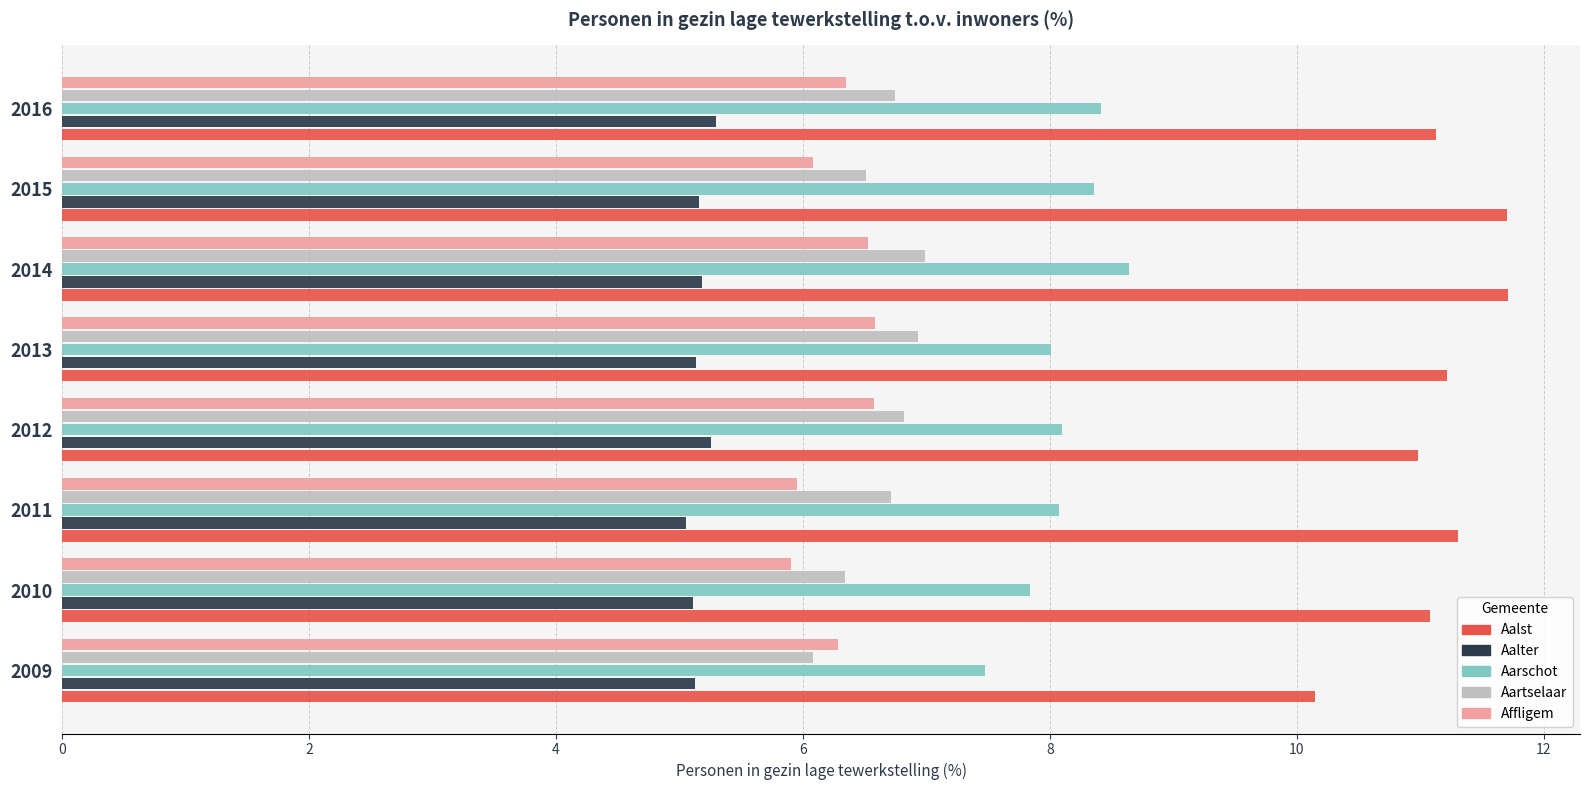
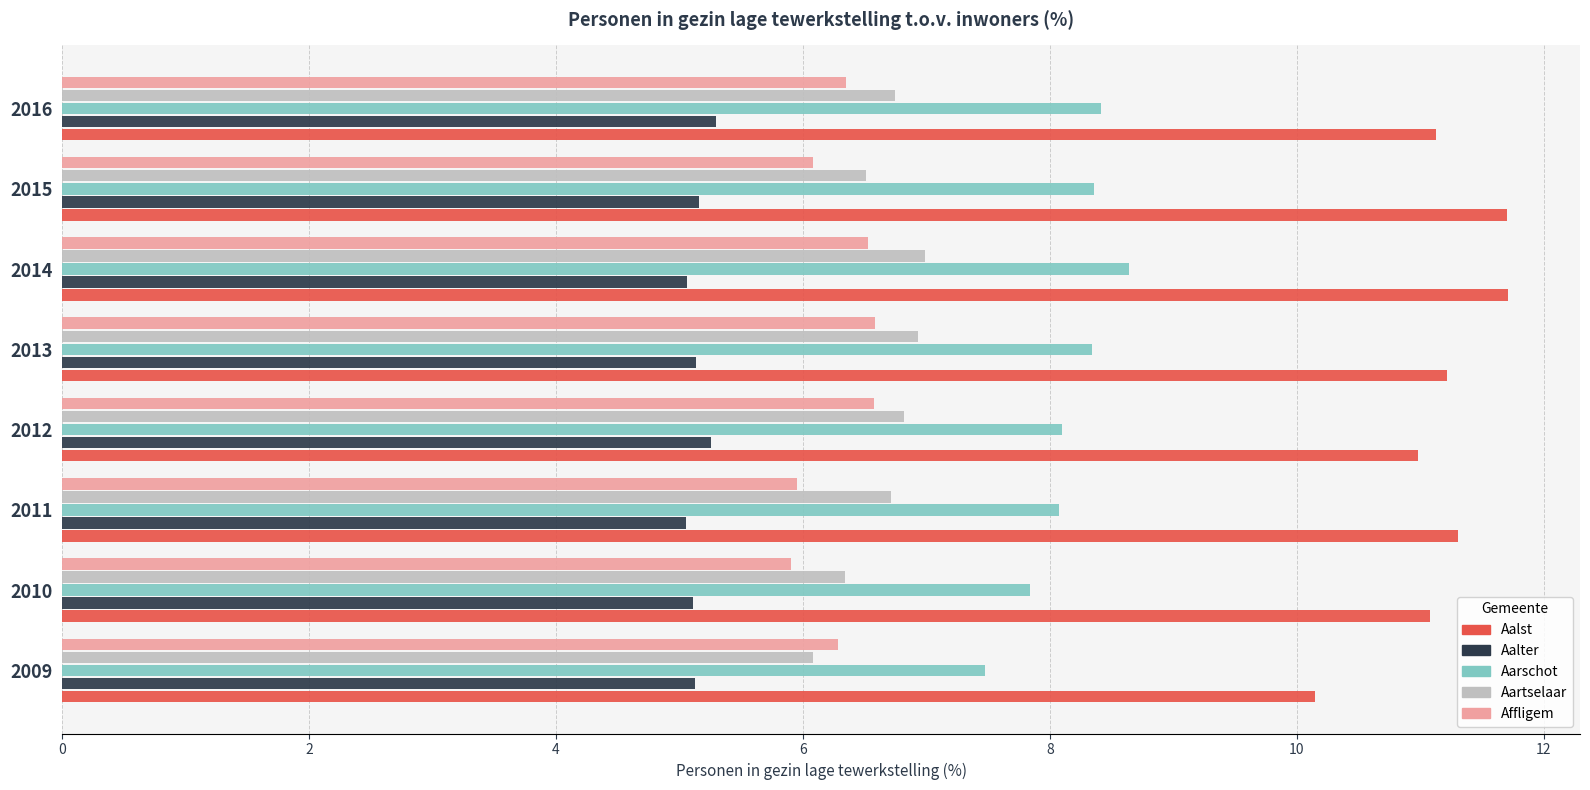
Aalter, 2014: 5.18 -> 5.06
Aarschot, 2013: 8.01 -> 8.34
